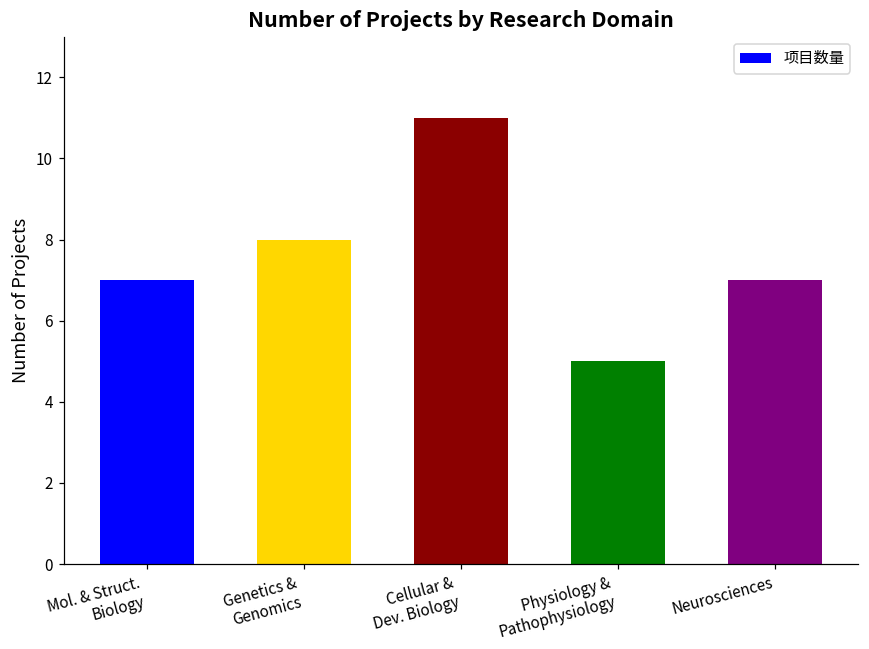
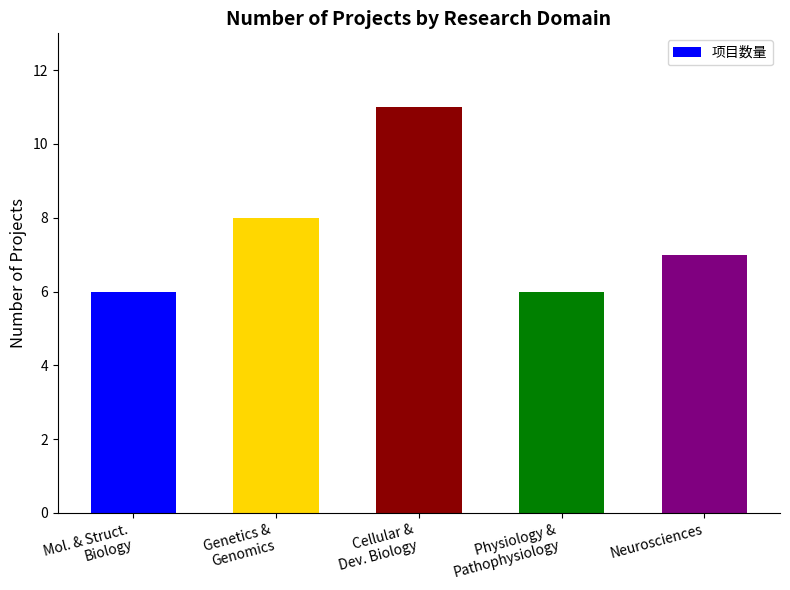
Mol. & Struct. Biology: 7 -> 6
Physiology & Pathophysiology: 5 -> 6
